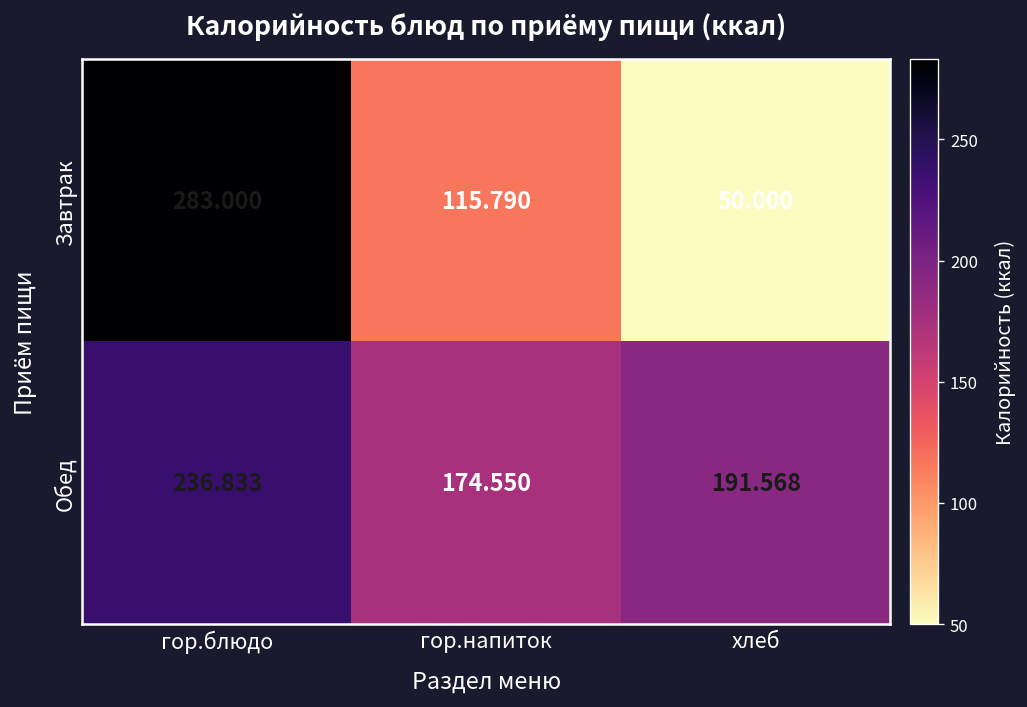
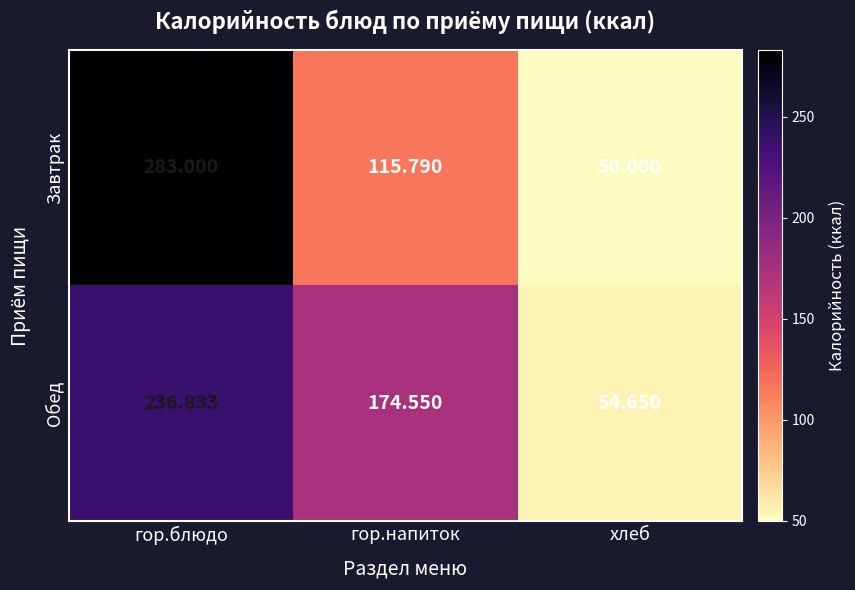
Обед, хлеб: 191.568 -> 54.650
